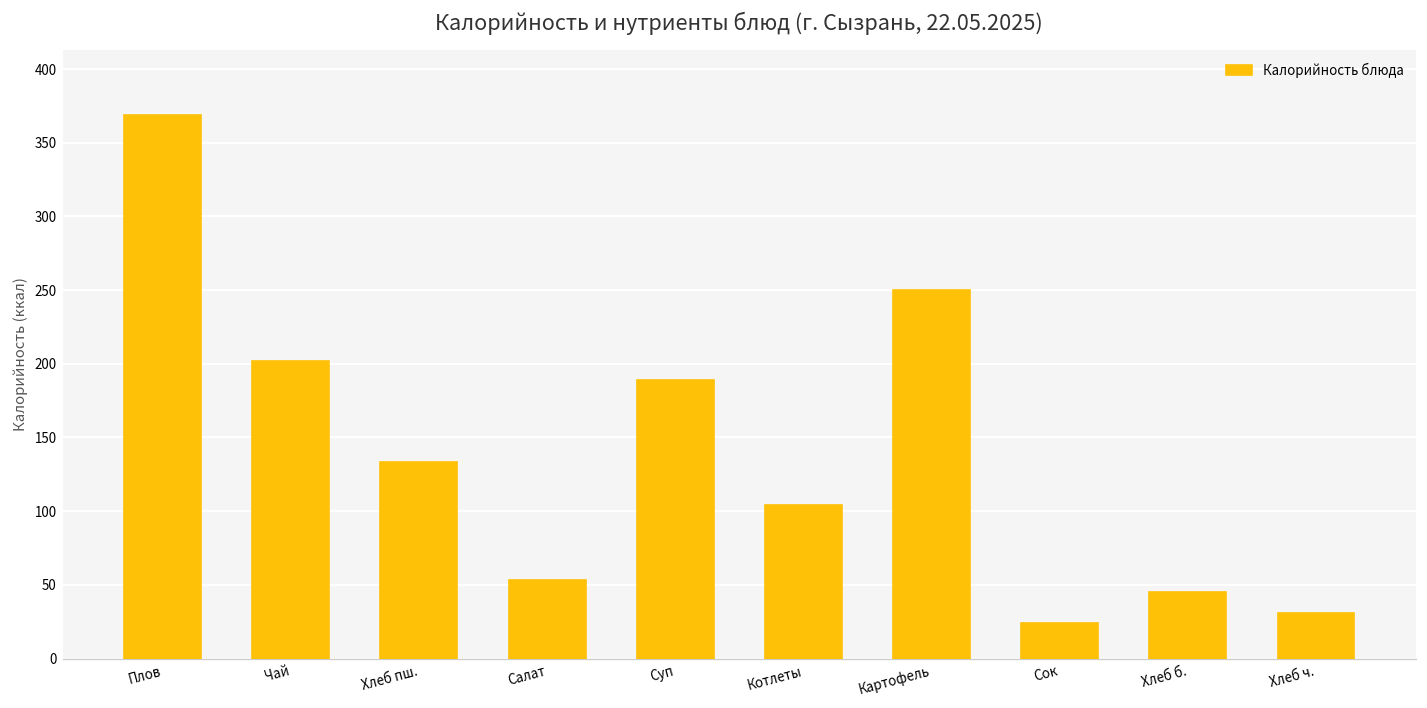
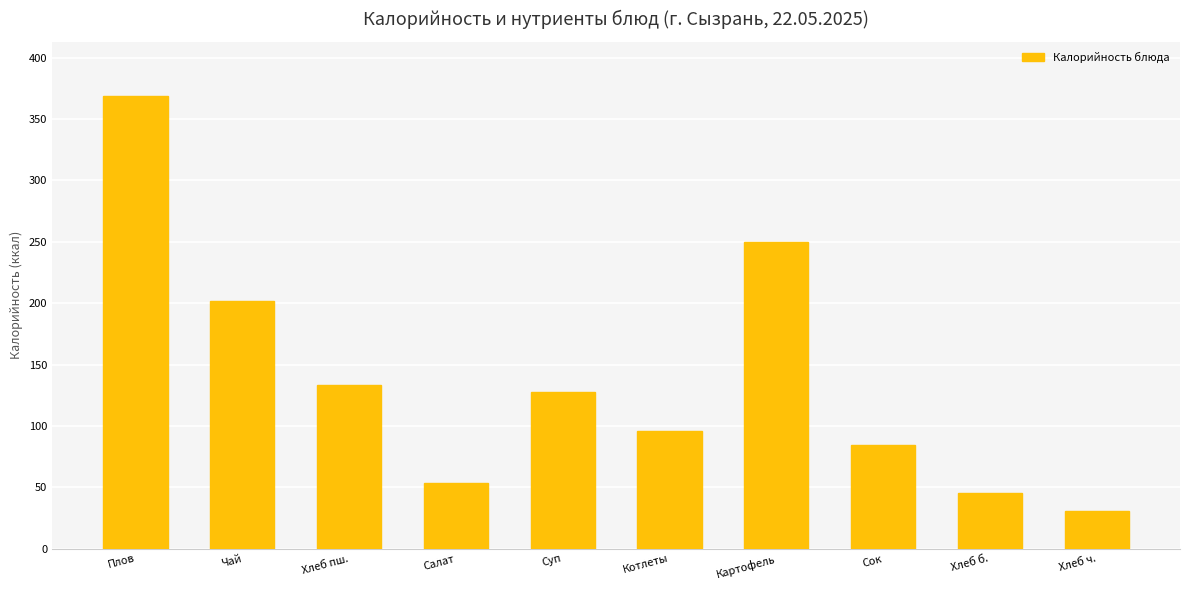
Суп: 189 -> 128
Котлеты: 104 -> 96
Сок: 24 -> 85
